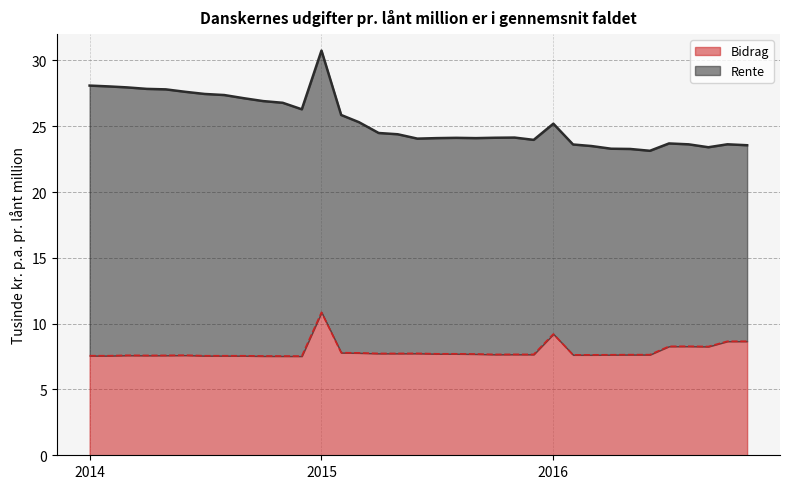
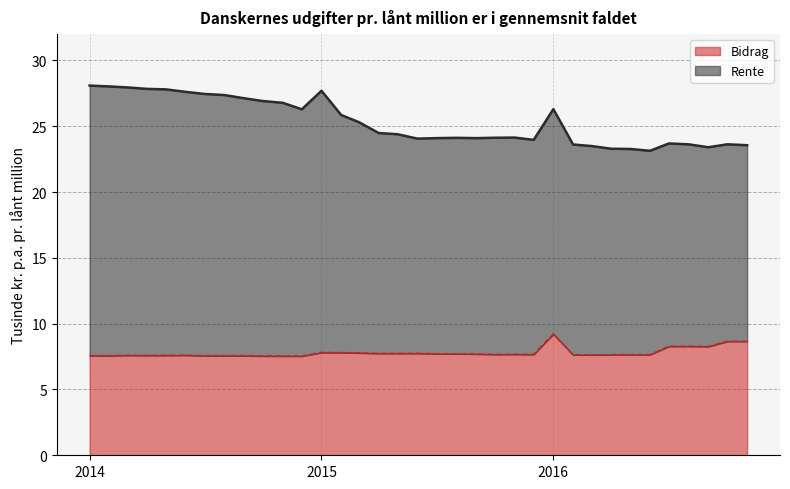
Bidrag, 2015: 10.9 -> 7.8
Rente, 2016: 16.0 -> 17.1
